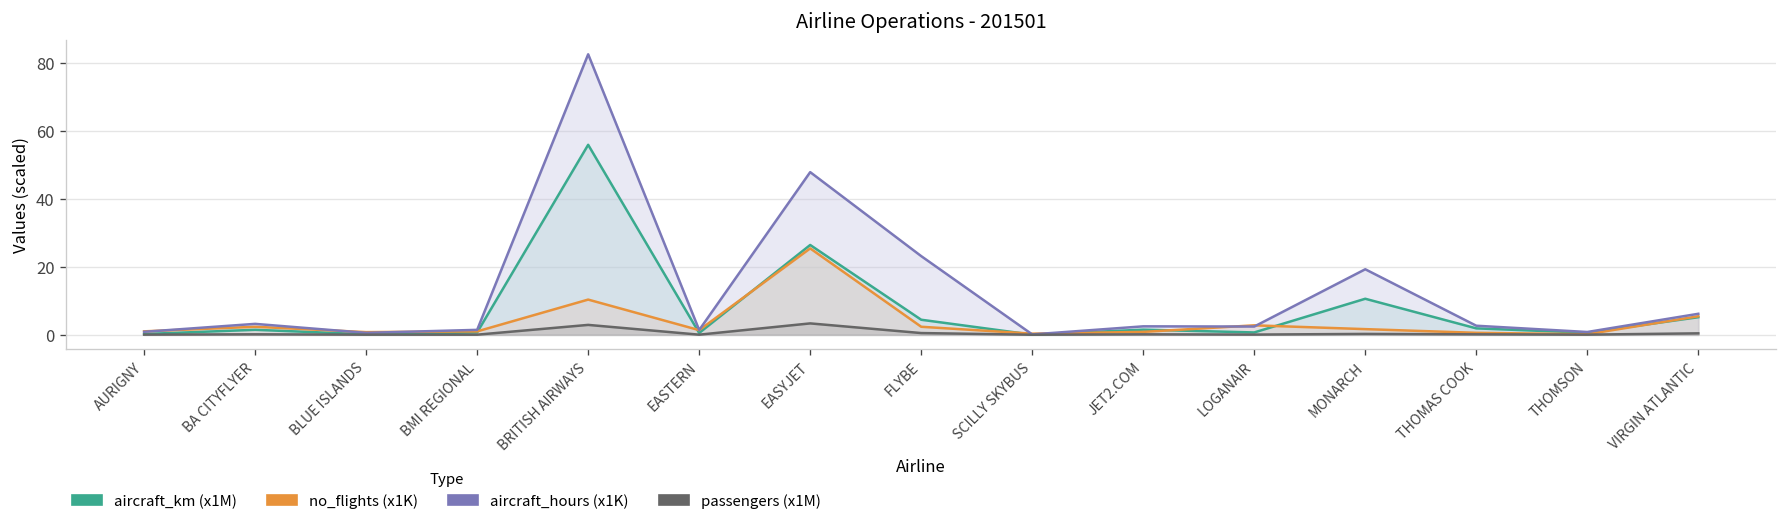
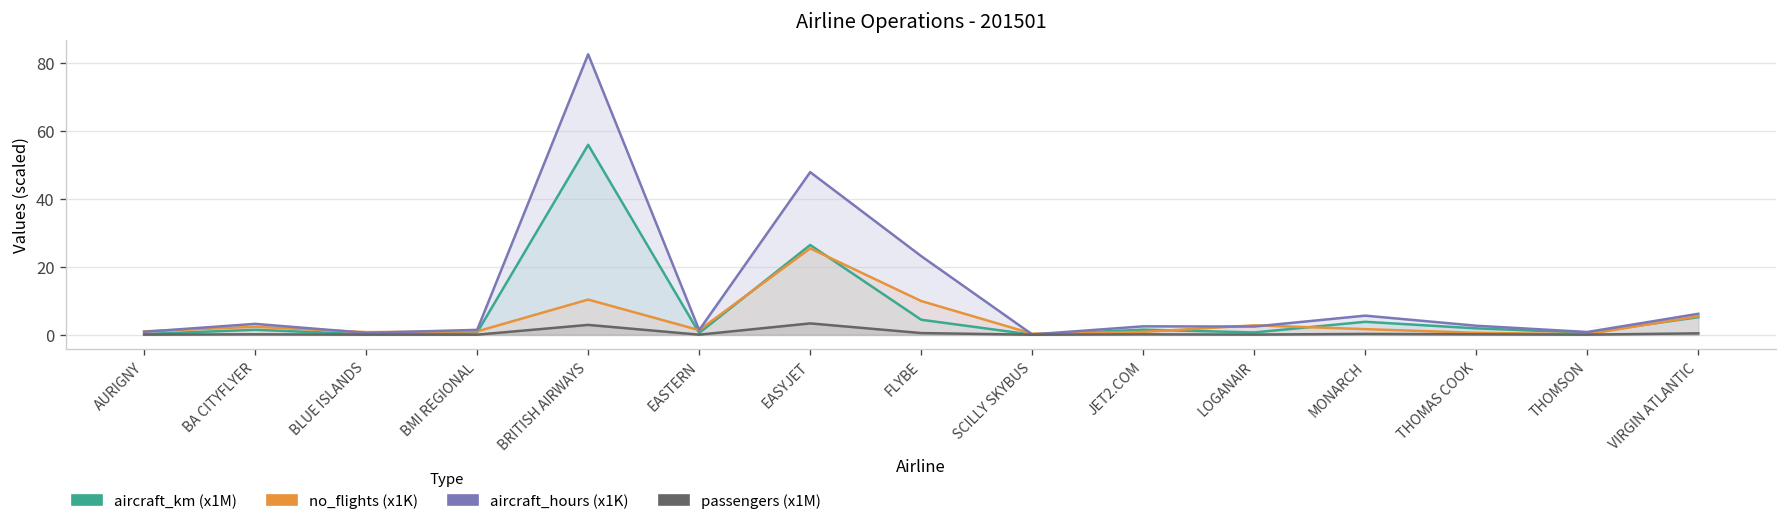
no_flights (x1K), FLYBE: 2 -> 10
aircraft_km (x1M), MONARCH: 11 -> 4
aircraft_hours (x1K), MONARCH: 19 -> 6
